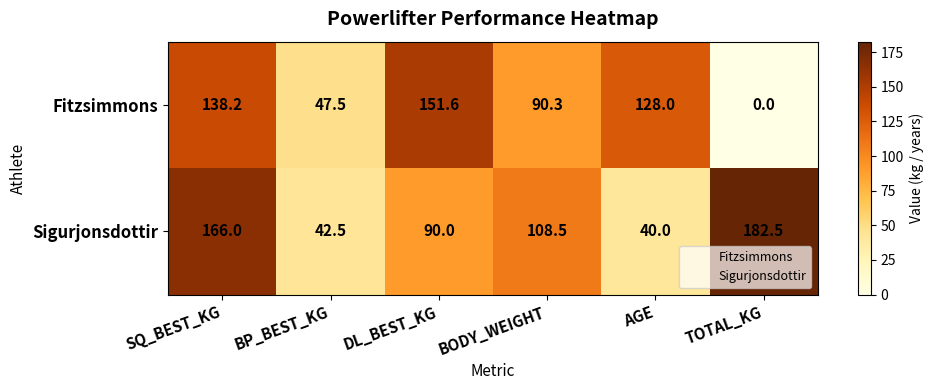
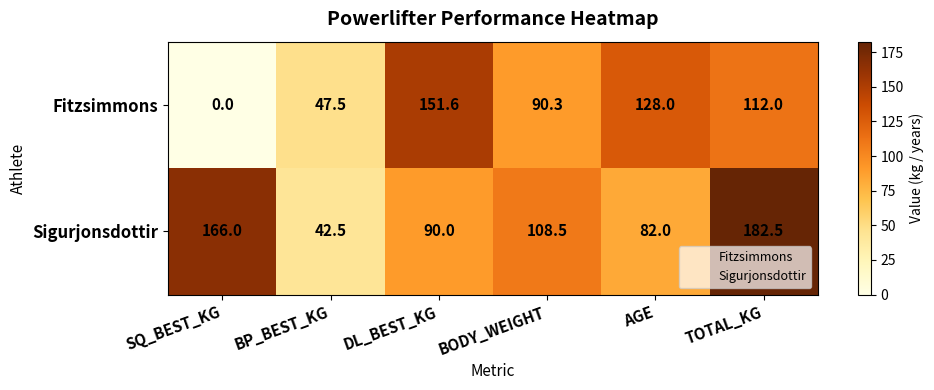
Fitzsimmons, SQ_BEST_KG: 138.2 -> 0.0
Fitzsimmons, TOTAL_KG: 0.0 -> 112.0
Sigurjonsdottir, AGE: 40.0 -> 82.0
